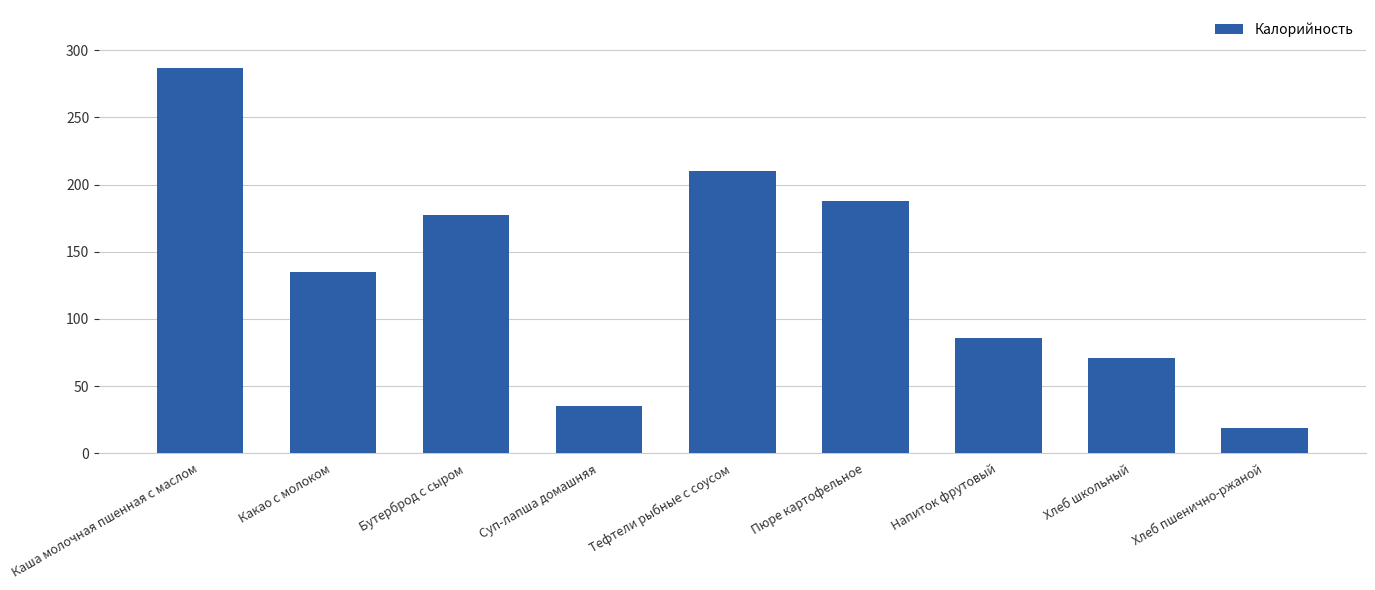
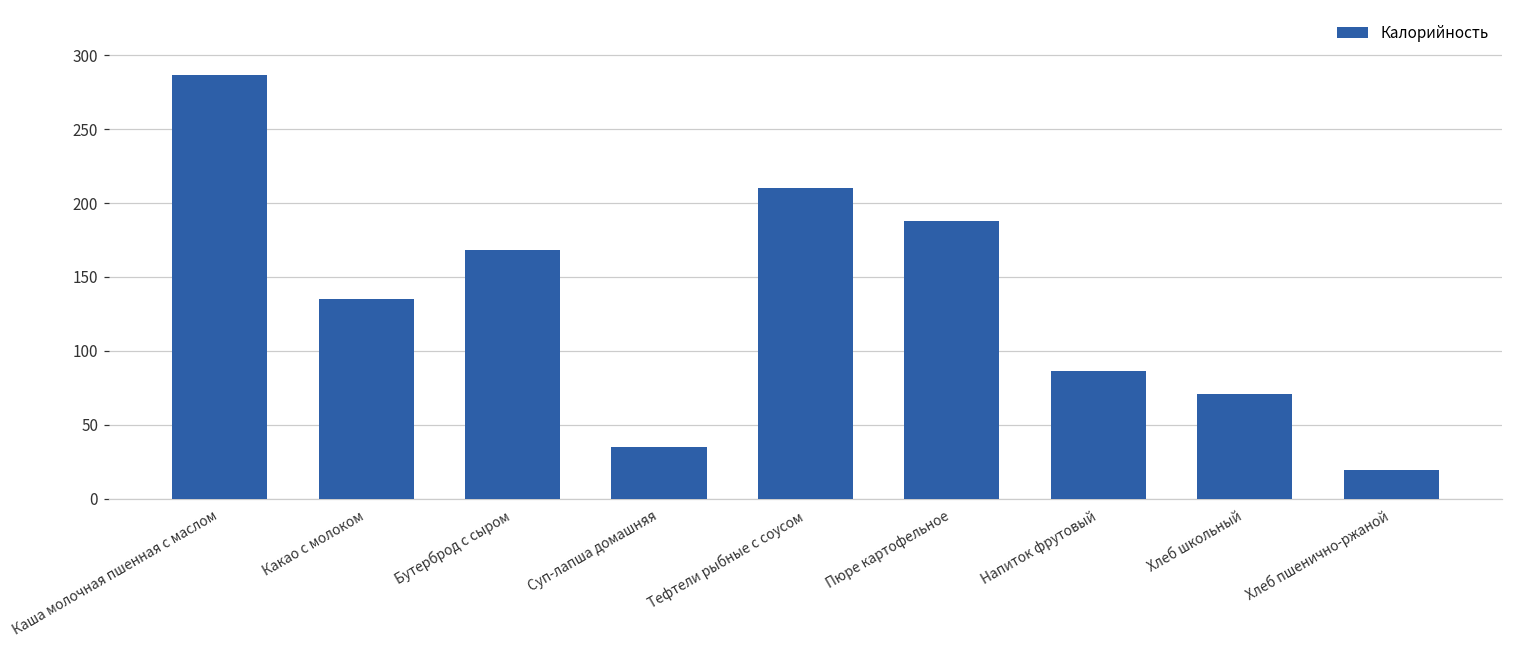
Бутерброд с сыром: 177 -> 168
